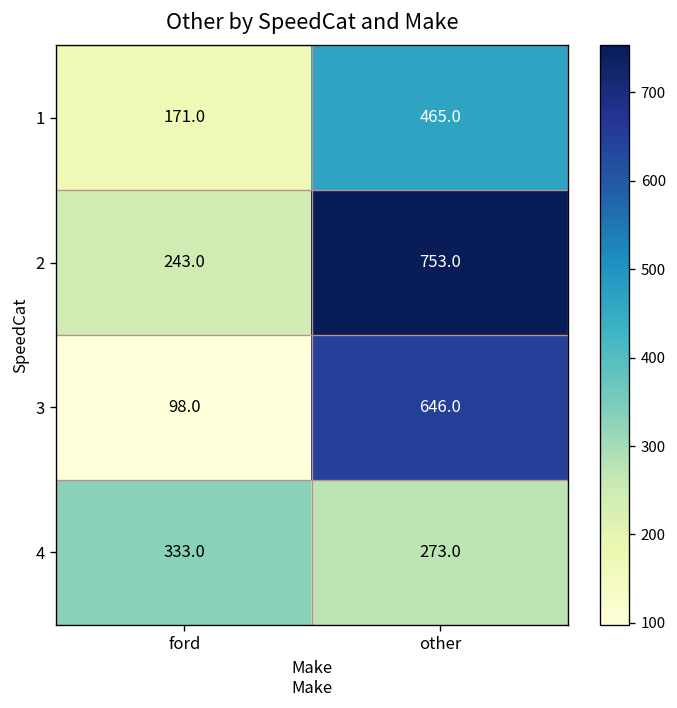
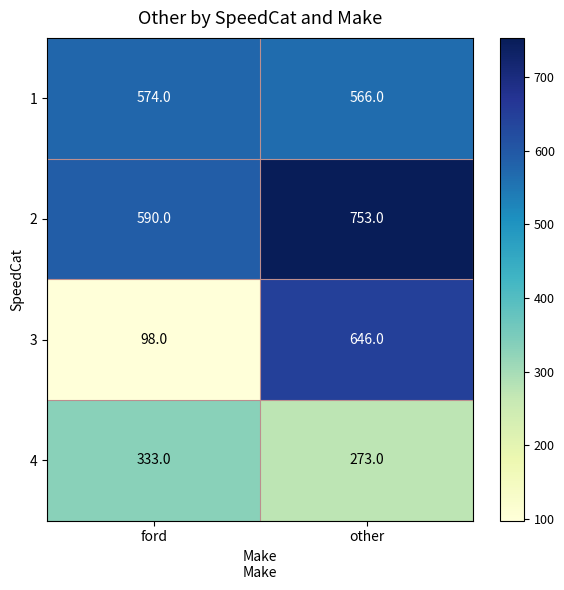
1, ford: 171.0 -> 574.0
1, other: 465.0 -> 566.0
2, ford: 243.0 -> 590.0
